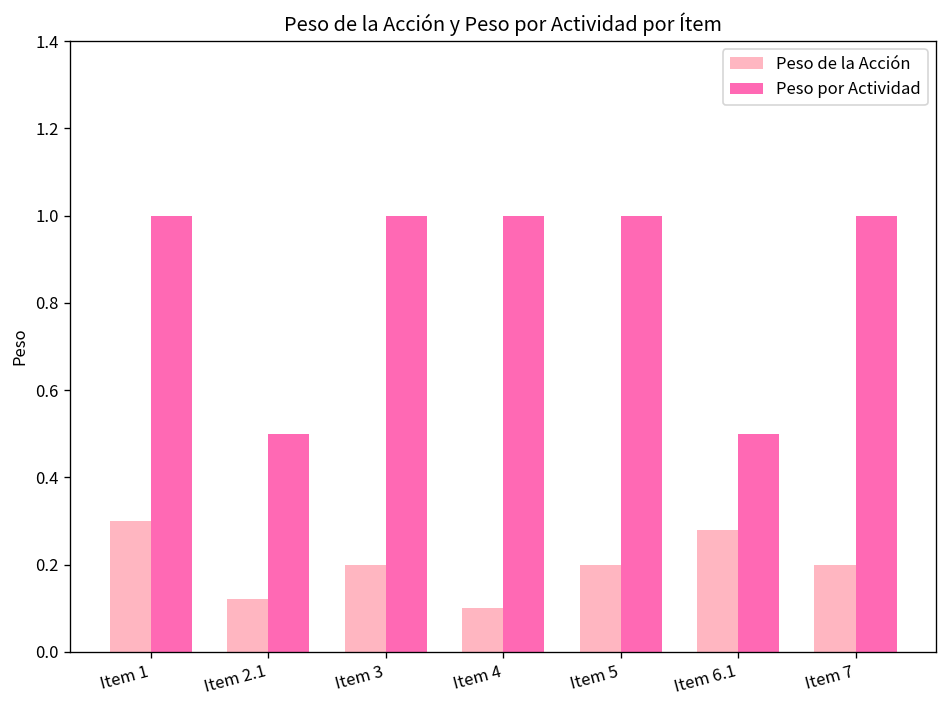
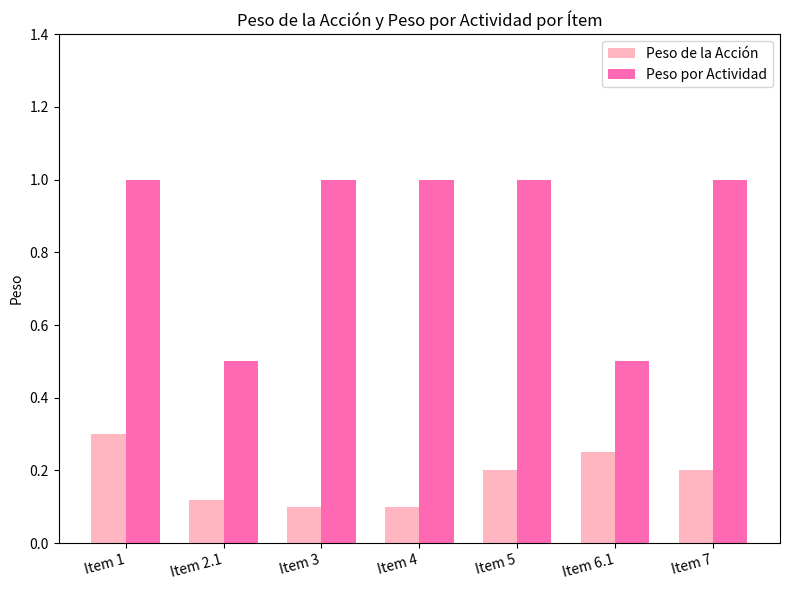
Peso de la Acción, Item 3: 0.2 -> 0.1
Peso de la Acción, Item 6.1: 0.28 -> 0.25
